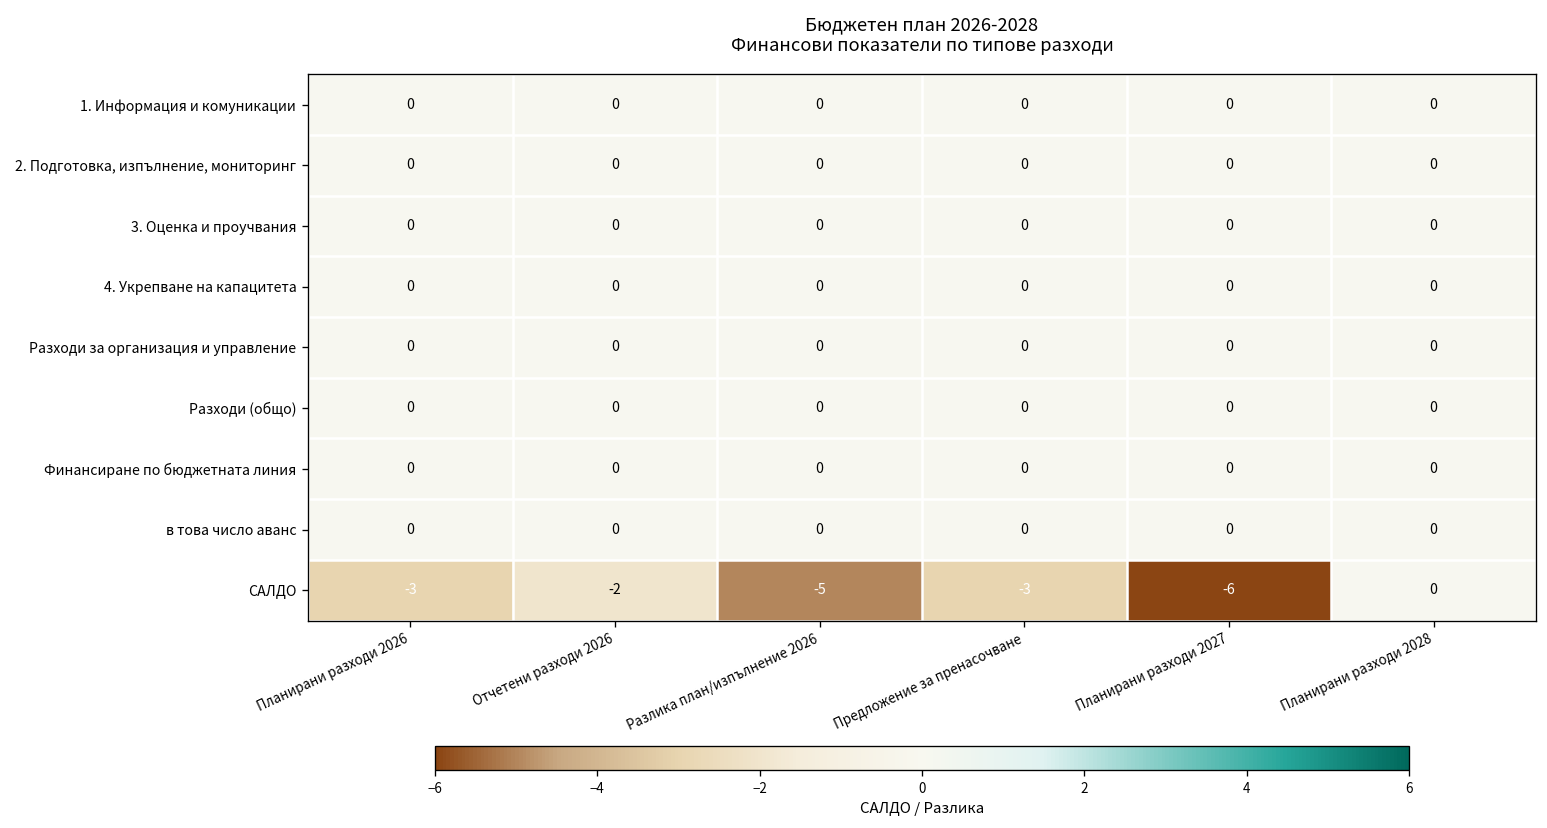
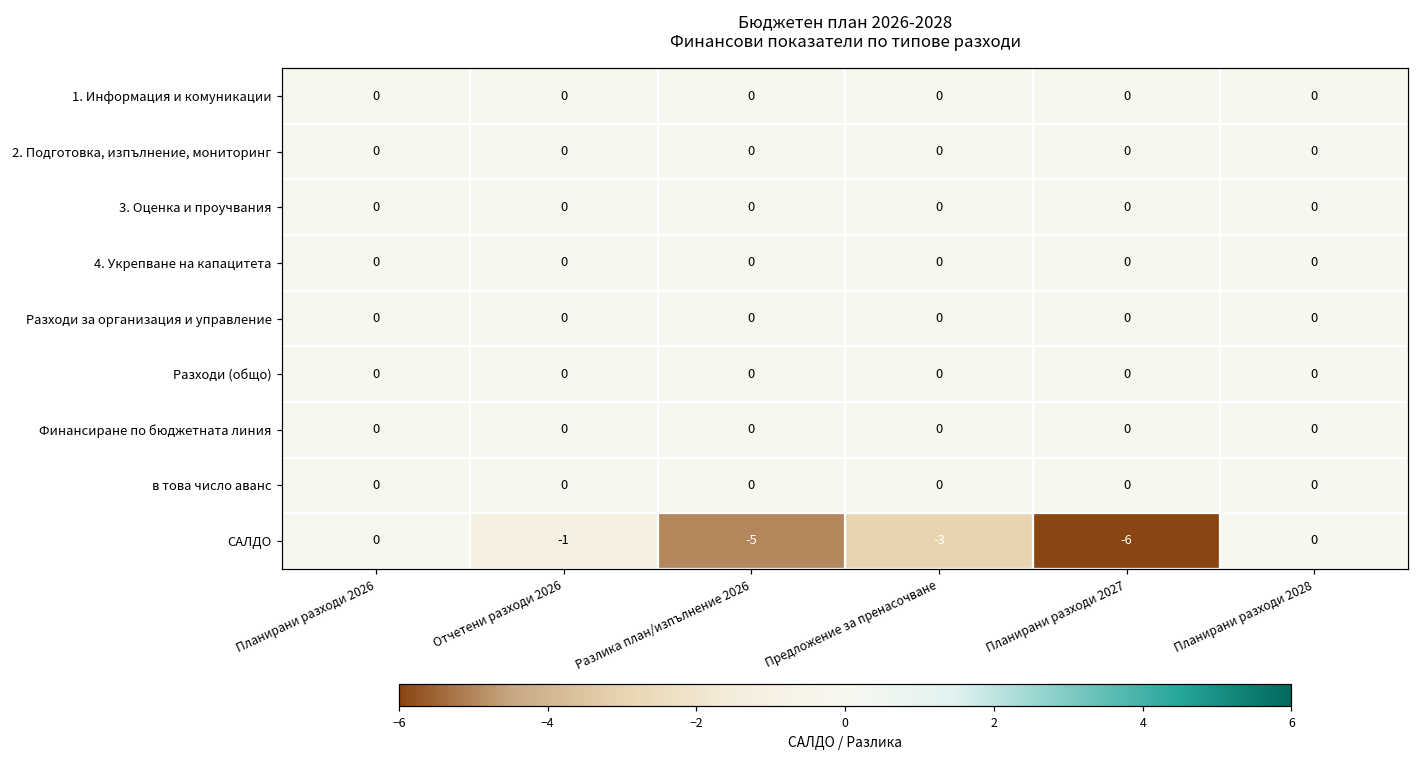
САЛДО, Планирани разходи 2026: -3 -> 0
САЛДО, Отчетени разходи 2026: -2 -> -1
